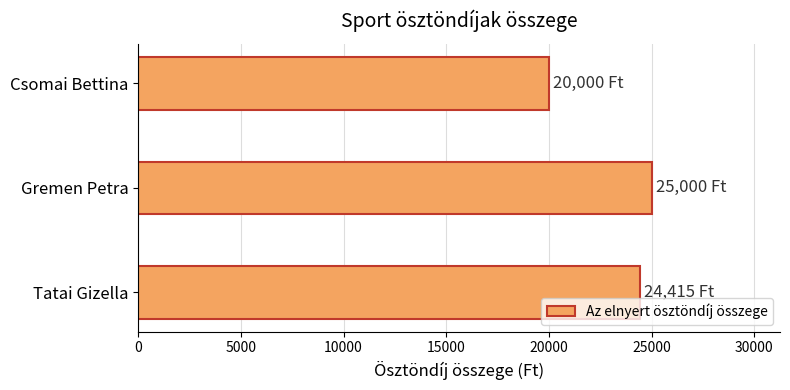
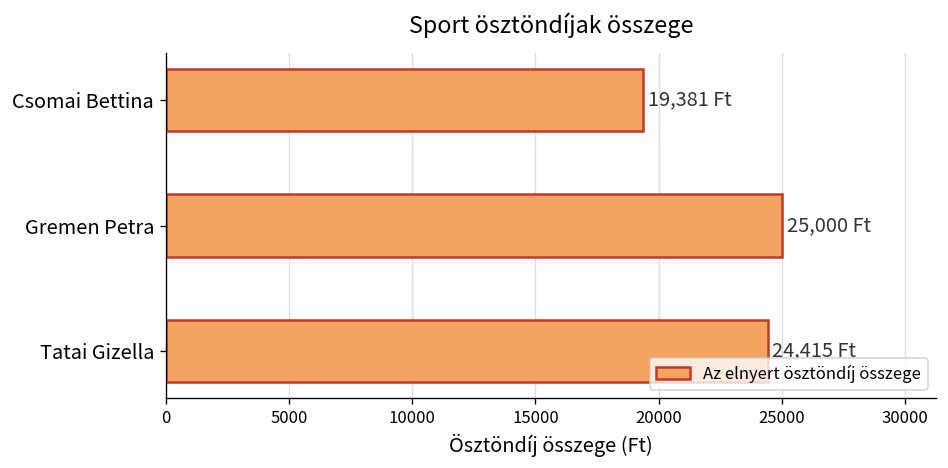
Csomai Bettina: 20,000 -> 19,381
